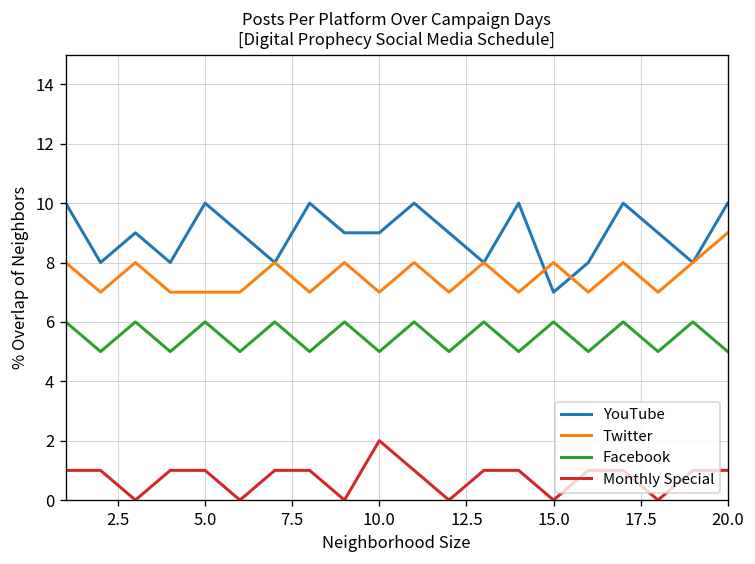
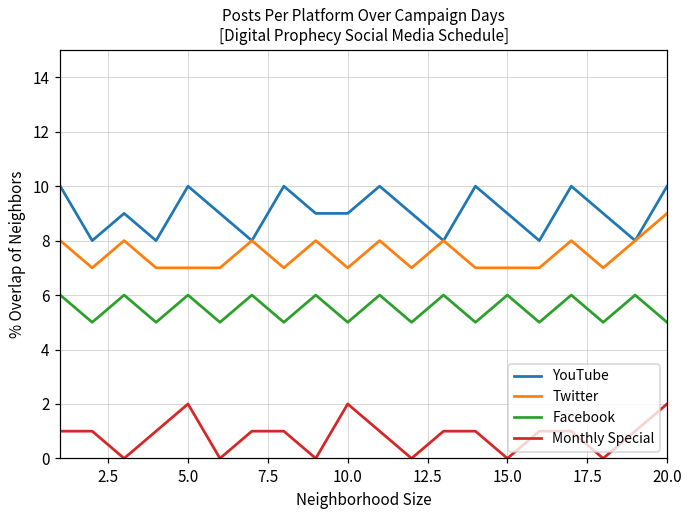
Monthly Special, 5.0: 1 -> 2
YouTube, 15.0: 7 -> 9
Twitter, 15.0: 8 -> 7
Monthly Special, 20.0: 1 -> 2
